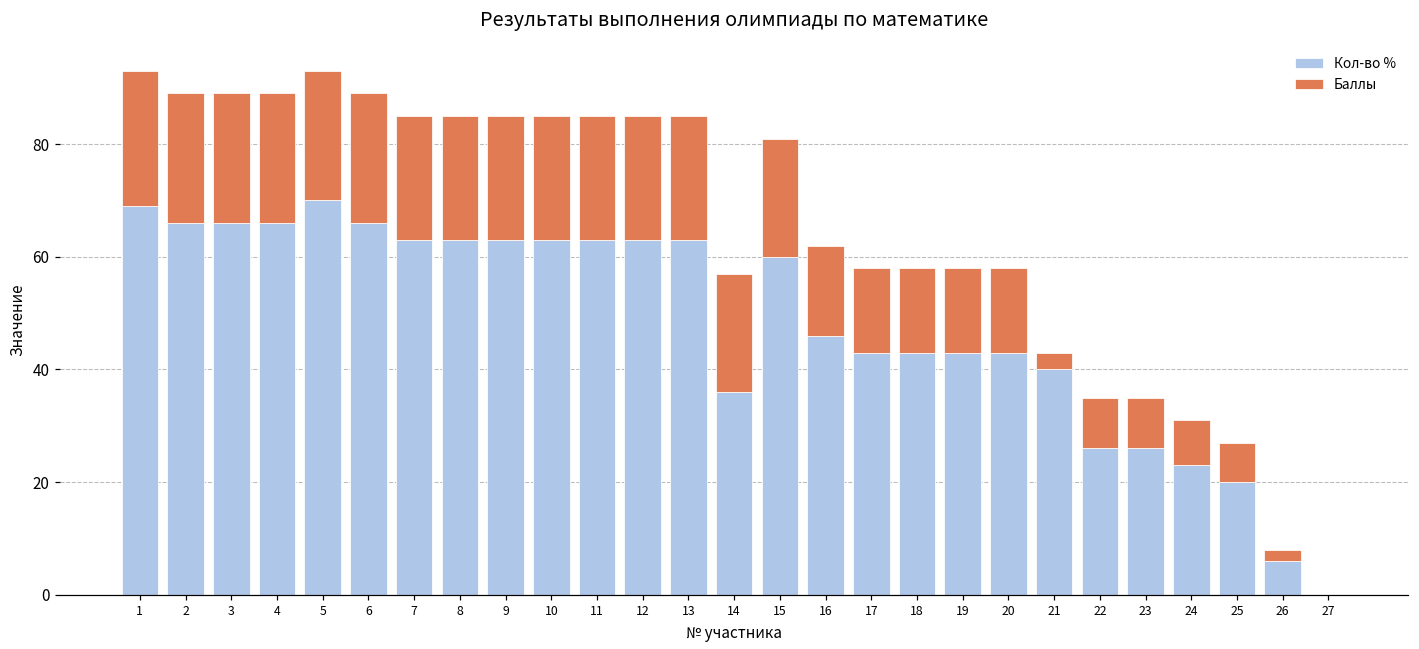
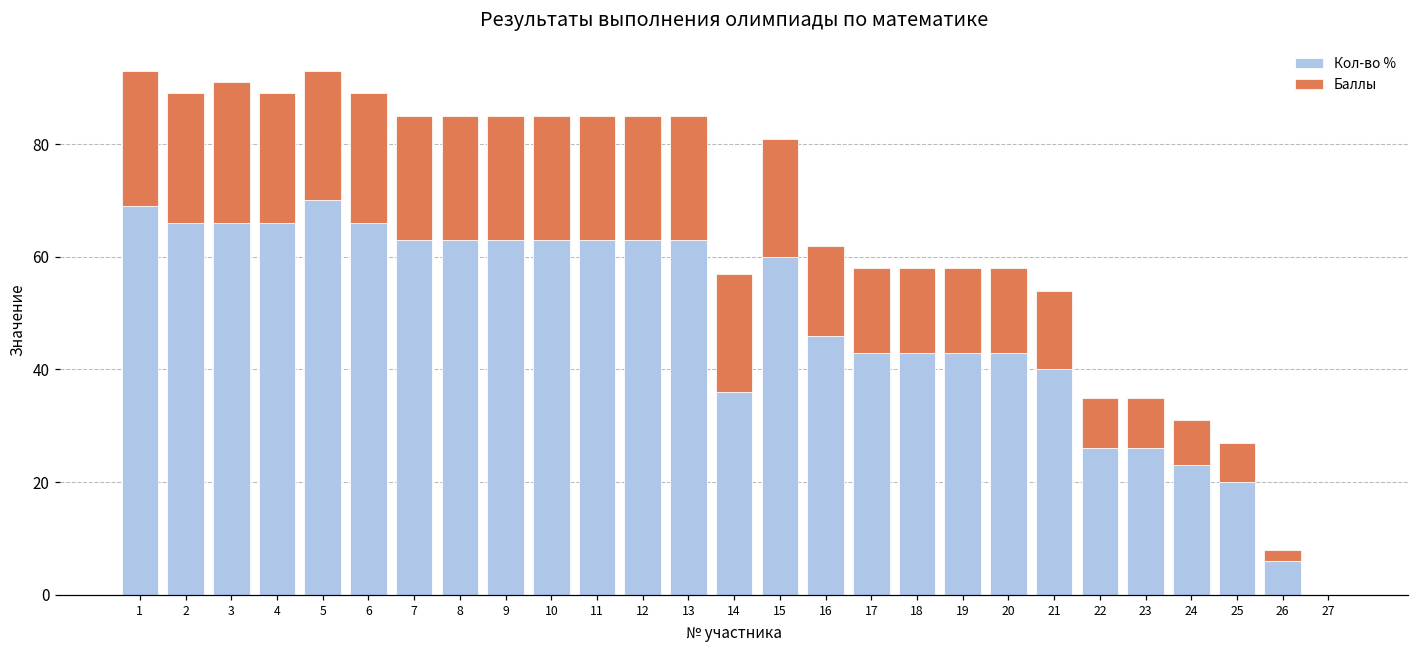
Баллы, 3: 23 -> 25
Баллы, 21: 3 -> 14
